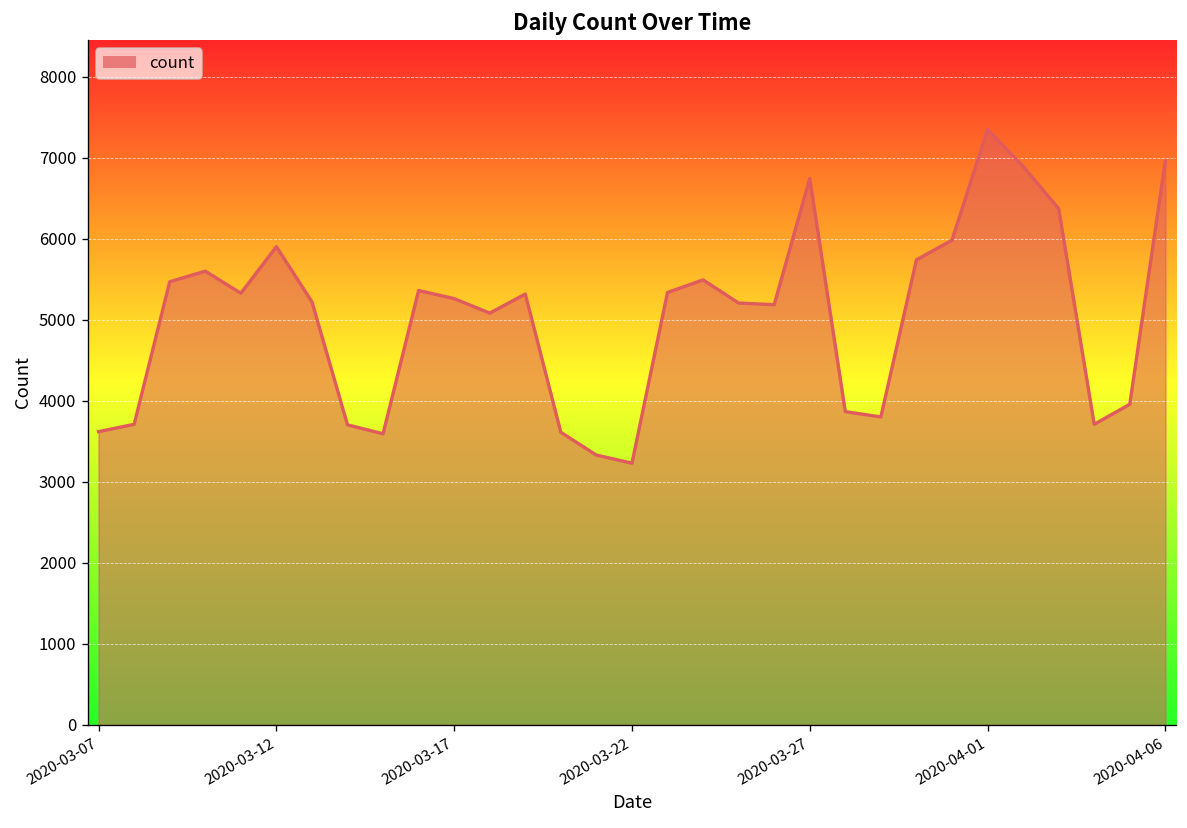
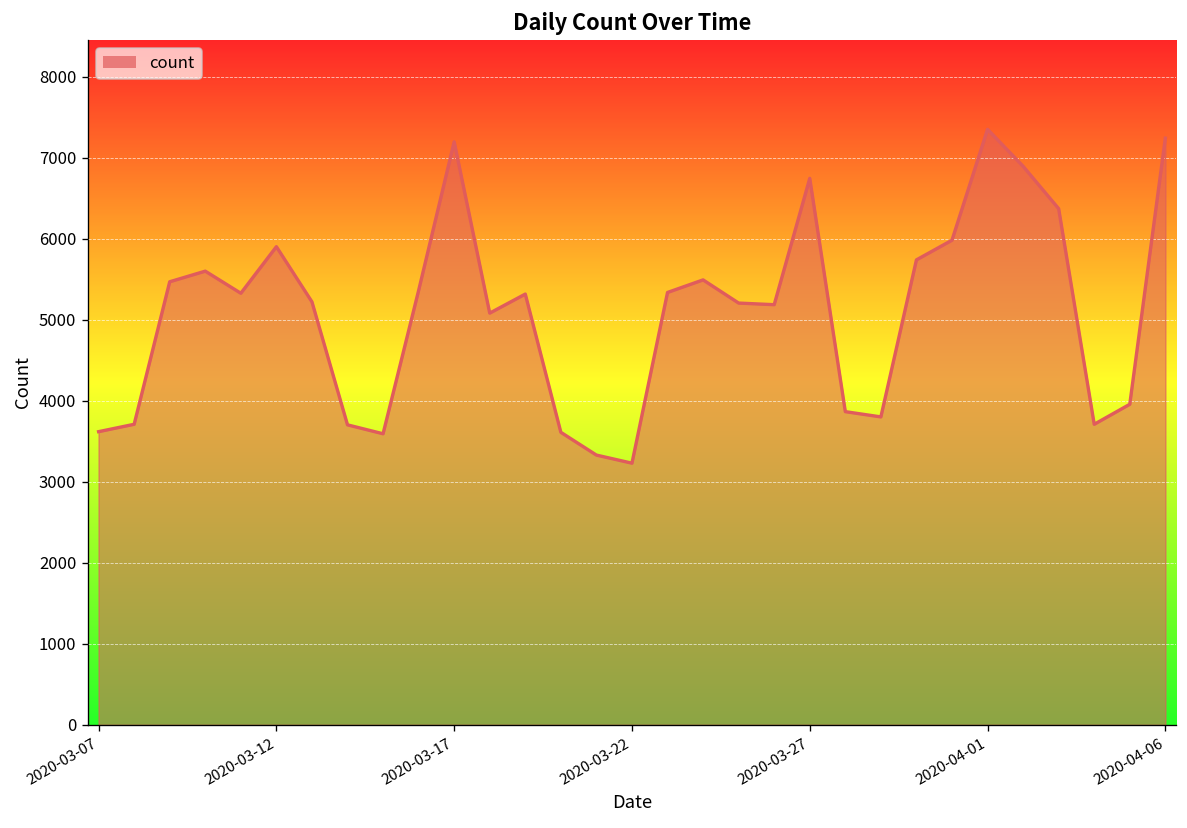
2020-03-17: 5300 -> 7200
2020-04-06: 7000 -> 7200
